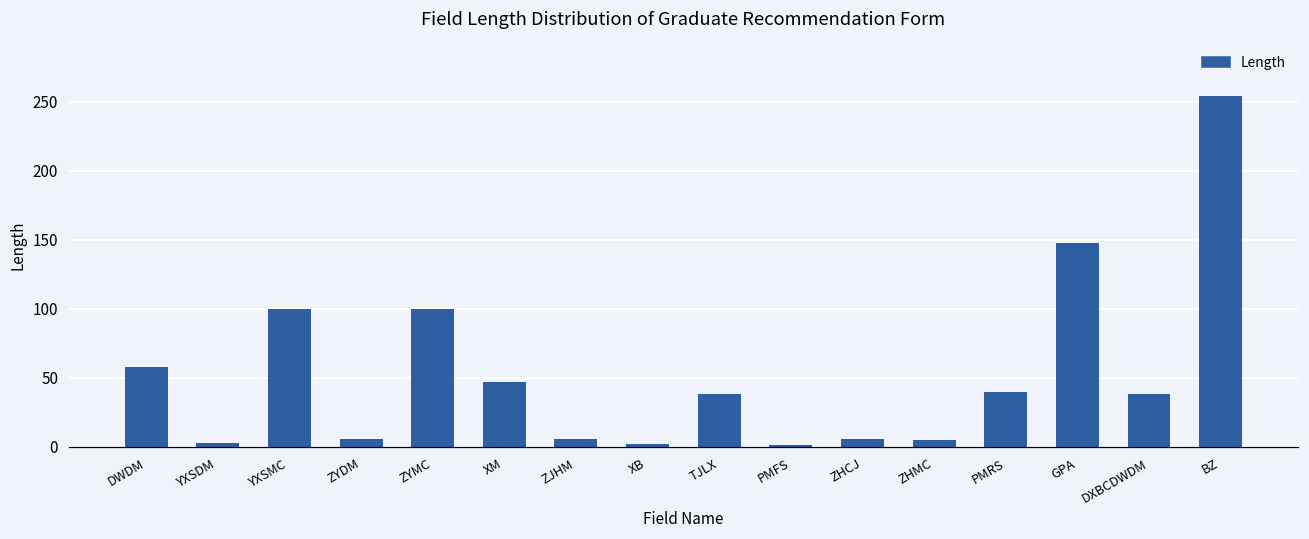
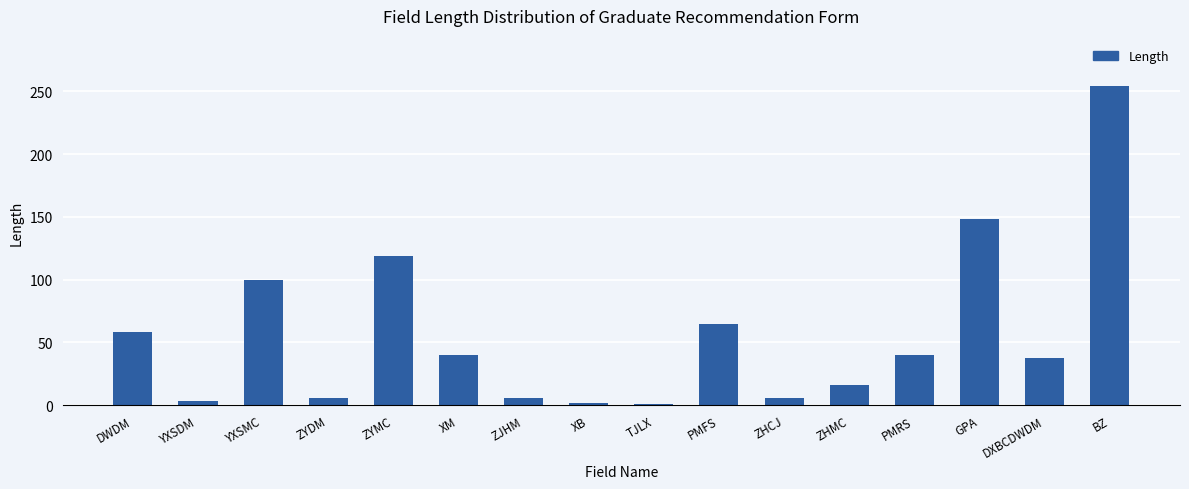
ZYMC: 100 -> 119
XM: 47 -> 40
TJLX: 38 -> 1
PMFS: 1 -> 65
ZHMC: 5 -> 16
